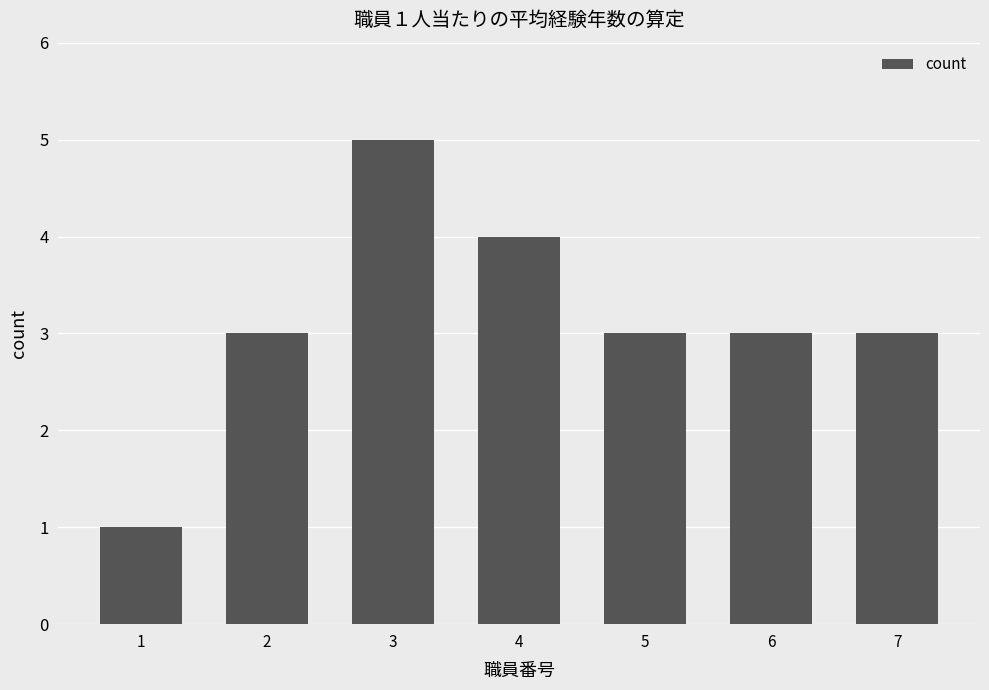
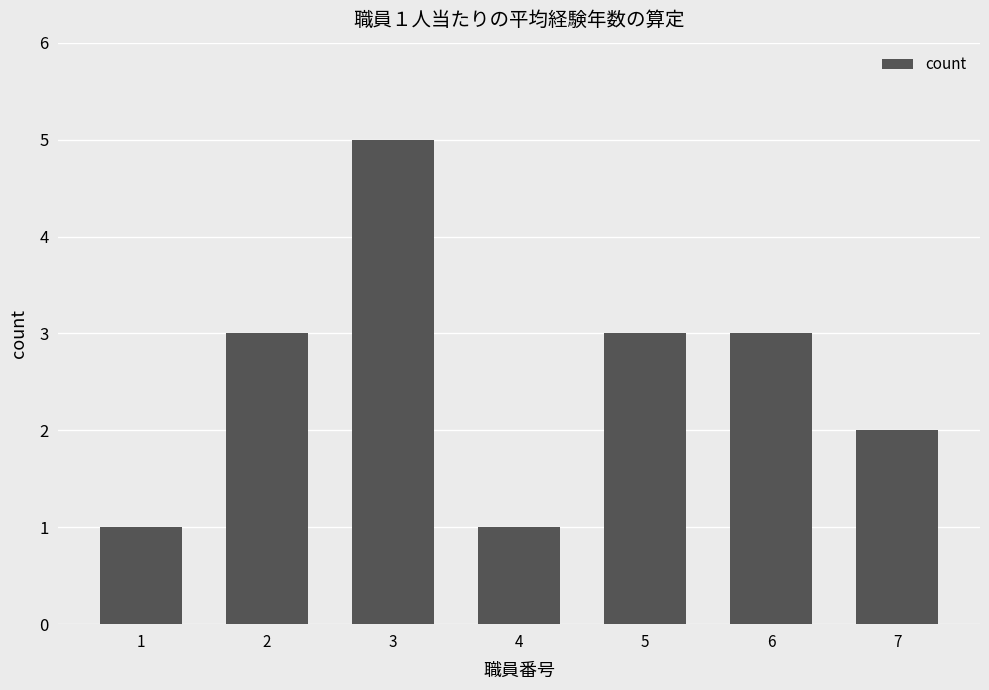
4: 4 -> 1
7: 3 -> 2
